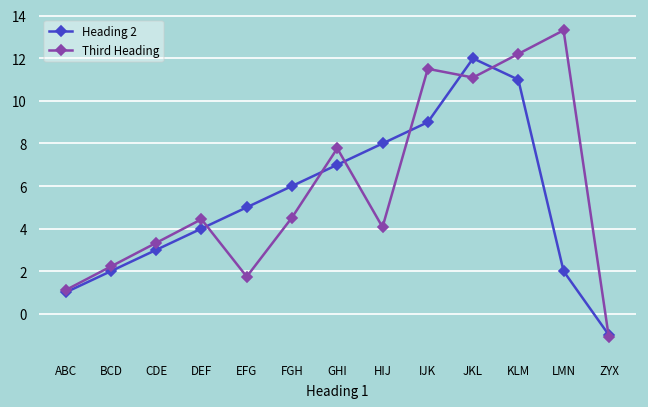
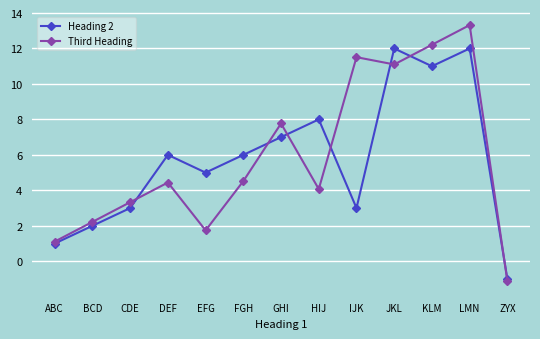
Heading 2, DEF: 4 -> 6
Heading 2, IJK: 9 -> 3
Heading 2, LMN: 2 -> 12
